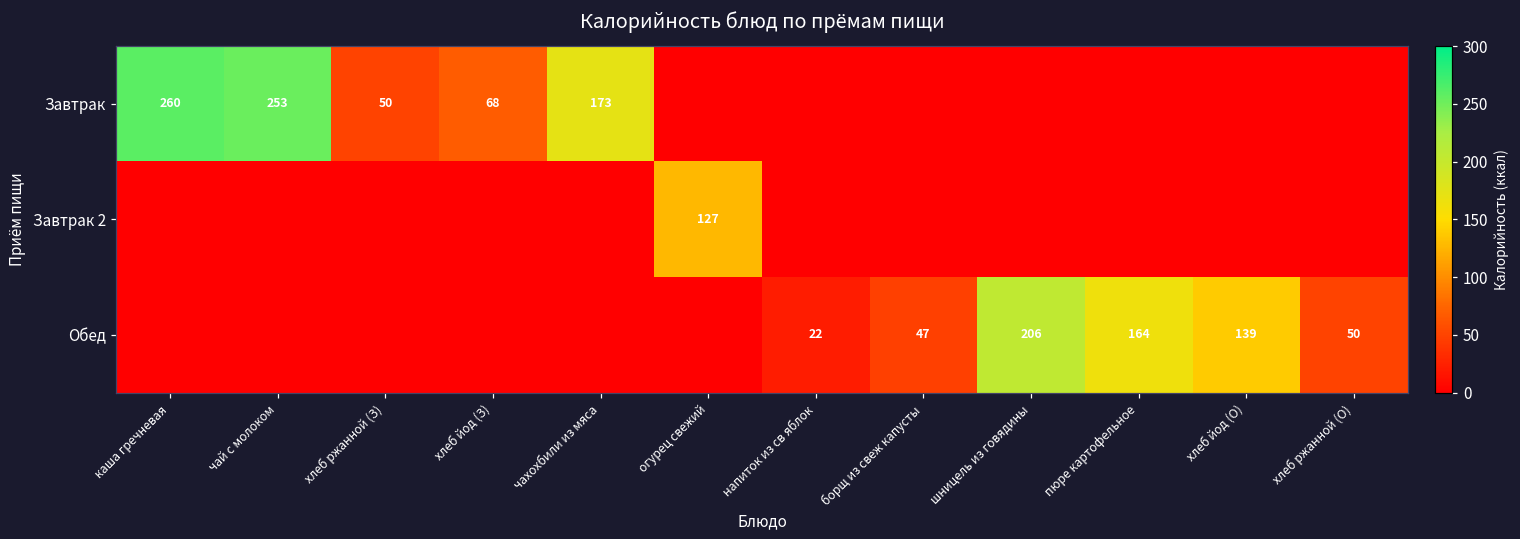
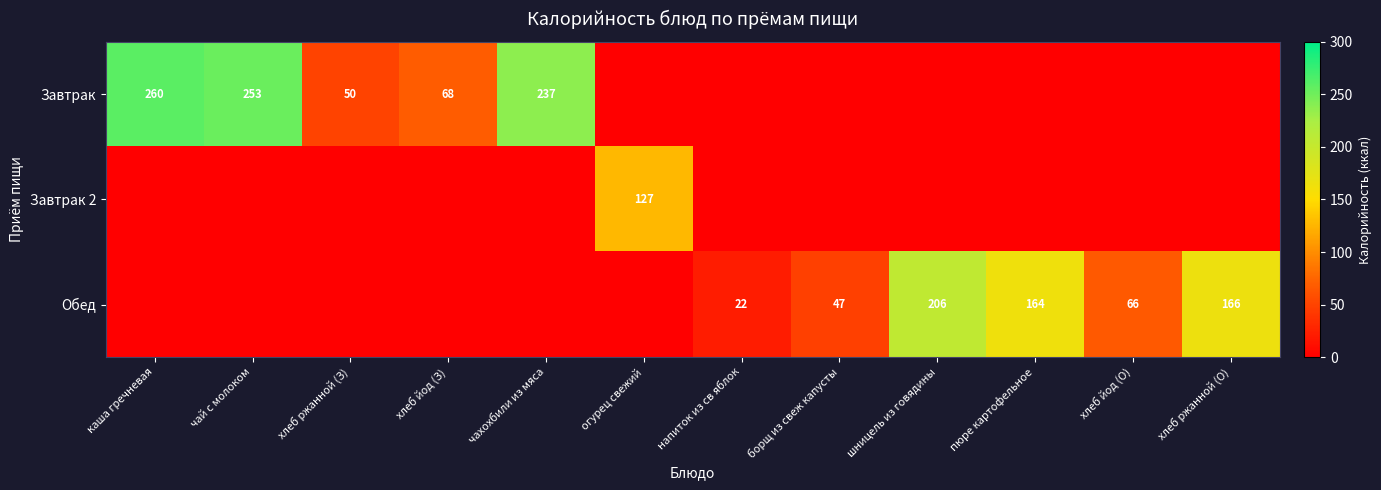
Завтрак, чахохбили из мяса: 173 -> 237
Обед, хлеб йод (О): 139 -> 66
Обед, хлеб ржанной (О): 50 -> 166
